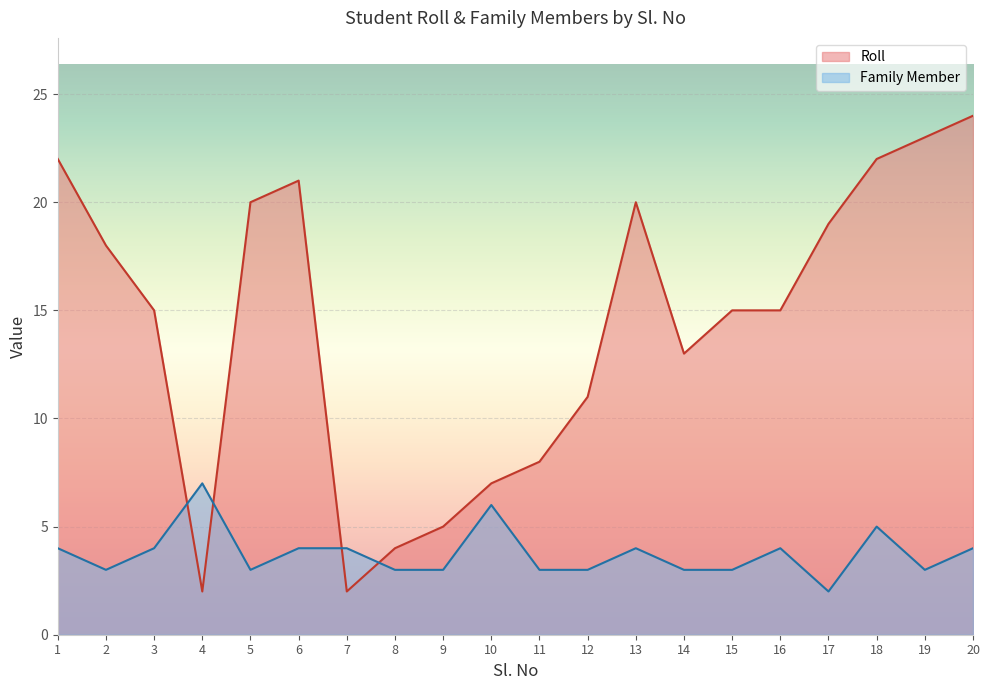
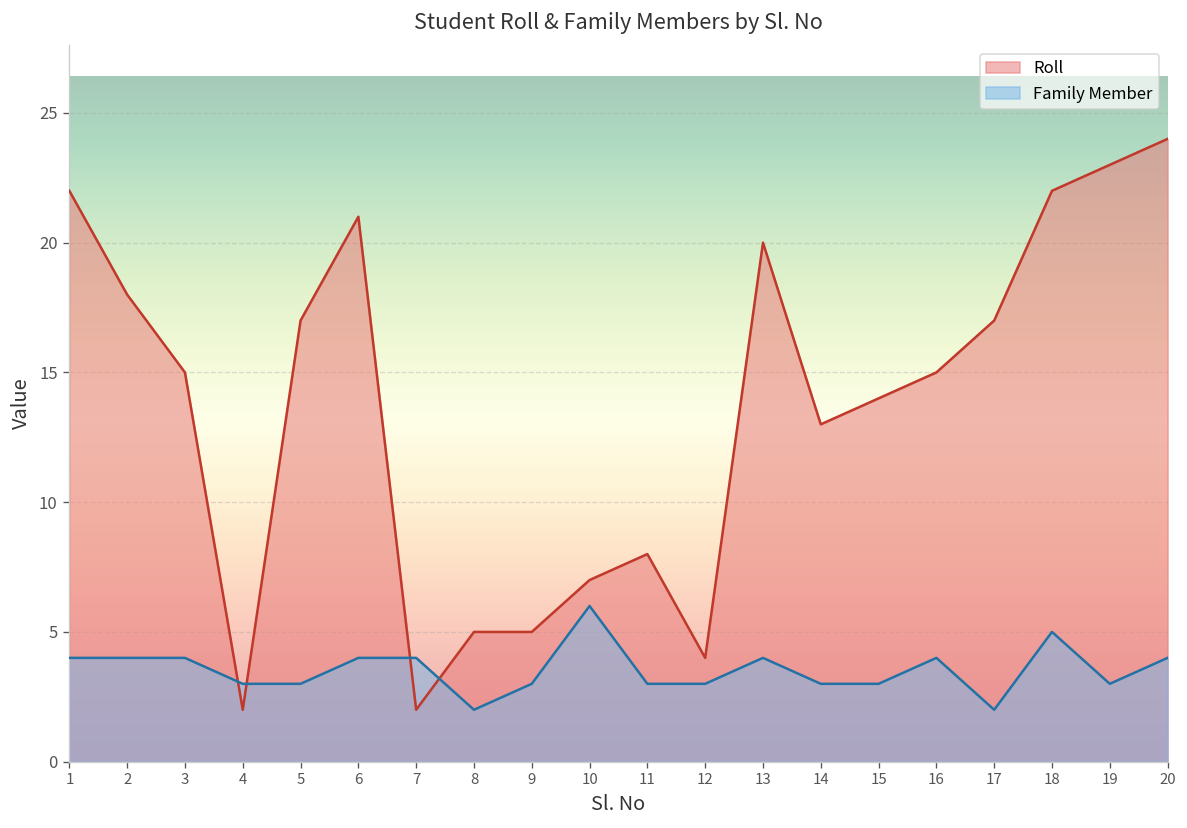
Family Member, 2: 3 -> 4
Family Member, 4: 7 -> 3
Roll, 5: 20 -> 17
Roll, 8: 4 -> 5
Family Member, 8: 3 -> 2
Roll, 12: 11 -> 4
Roll, 15: 15 -> 14
Roll, 17: 19 -> 17
